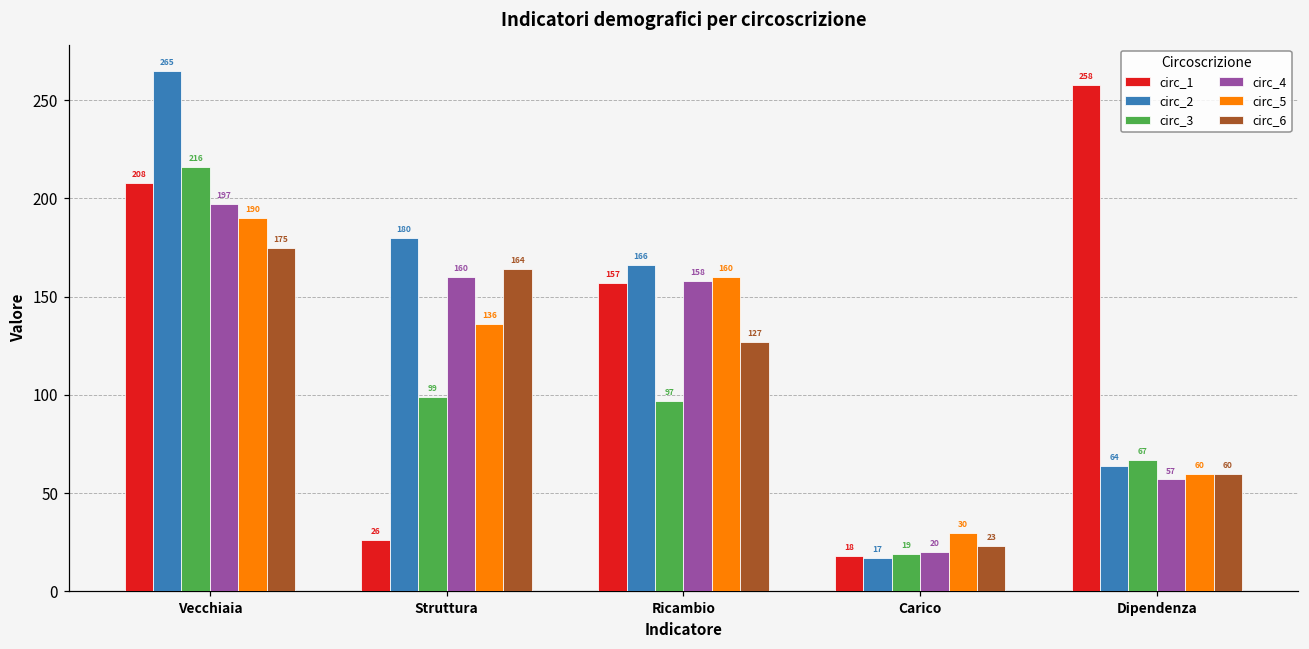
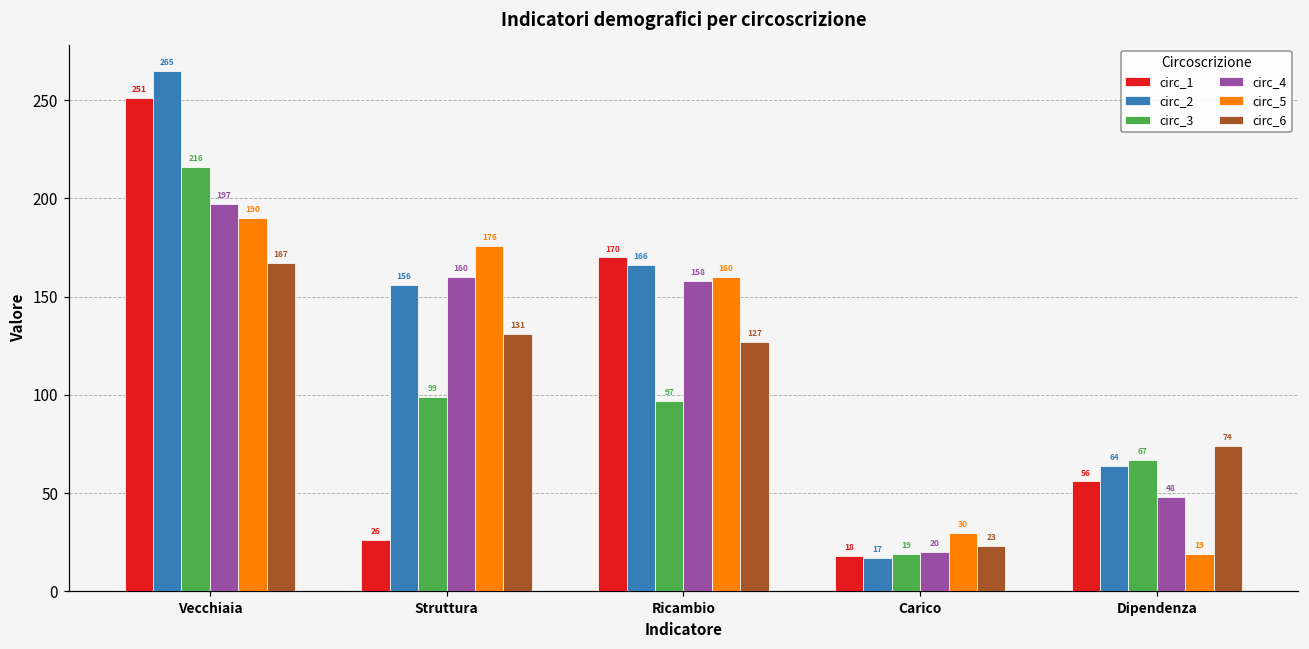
circ_1, Vecchiaia: 208 -> 251
circ_6, Vecchiaia: 175 -> 167
circ_2, Struttura: 180 -> 156
circ_5, Struttura: 136 -> 176
circ_6, Struttura: 164 -> 131
circ_1, Ricambio: 157 -> 170
circ_1, Dipendenza: 258 -> 56
circ_4, Dipendenza: 57 -> 48
circ_5, Dipendenza: 60 -> 19
circ_6, Dipendenza: 60 -> 74
